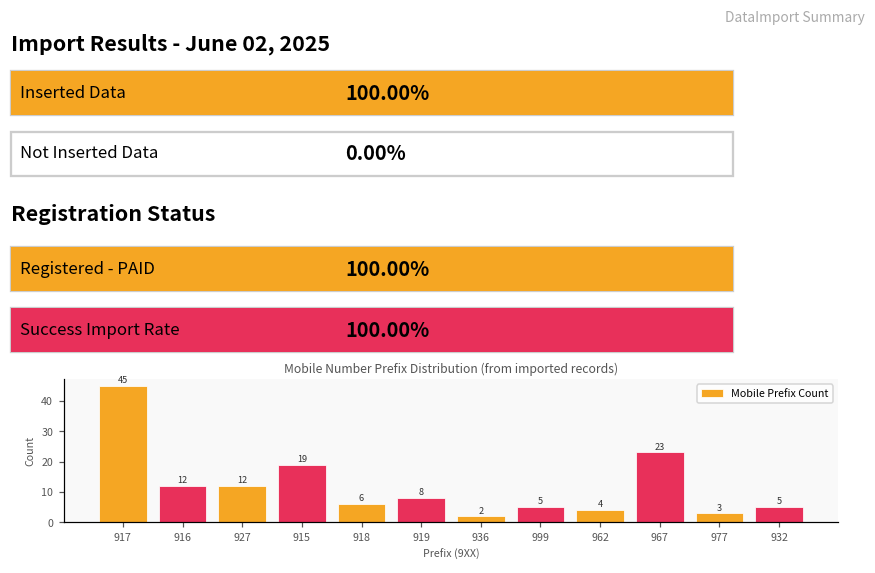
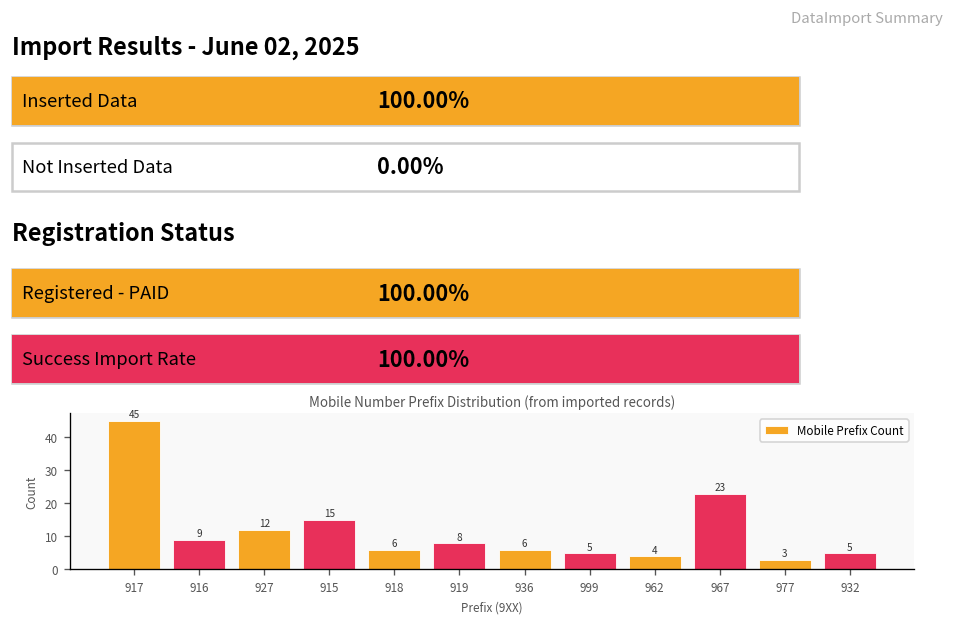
916: 12 -> 9
915: 19 -> 15
936: 2 -> 6
